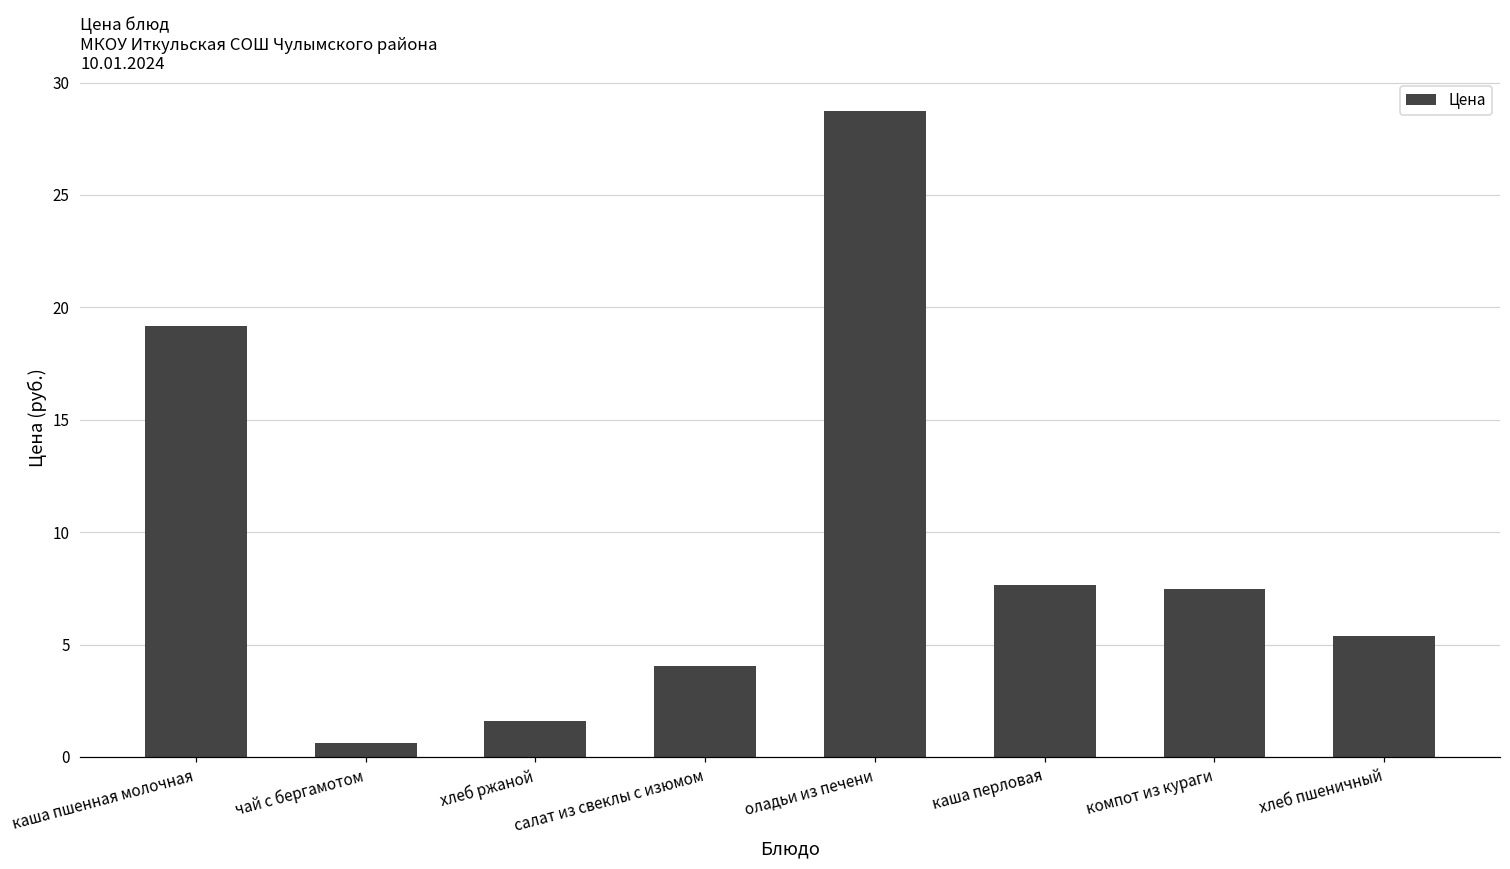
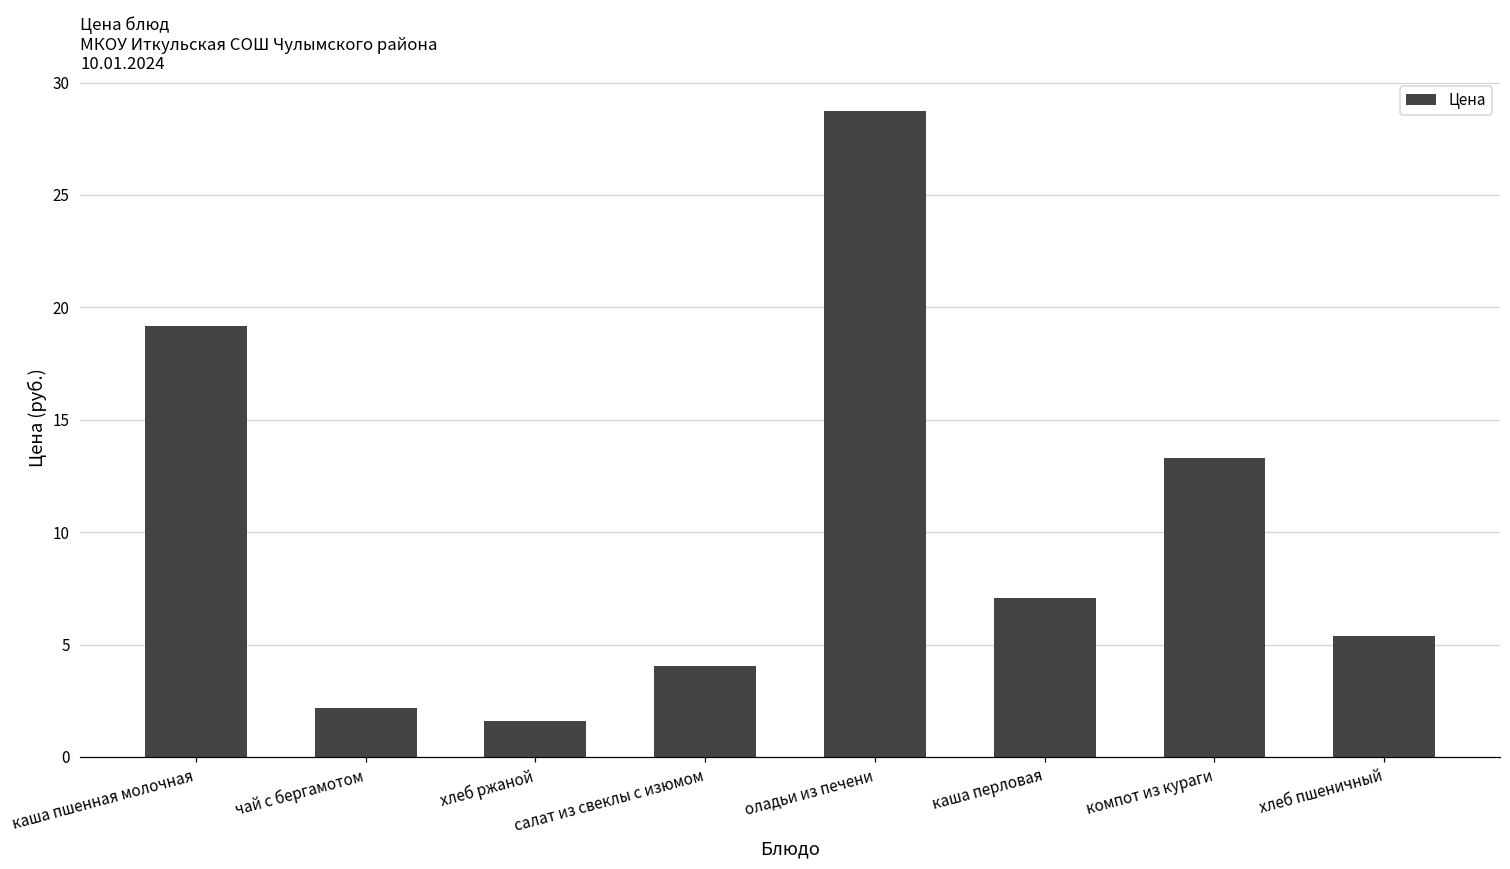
чай с бергамотом: 0.6 -> 2.2
каша перловая: 7.7 -> 7.1
компот из кураги: 7.5 -> 13.3
